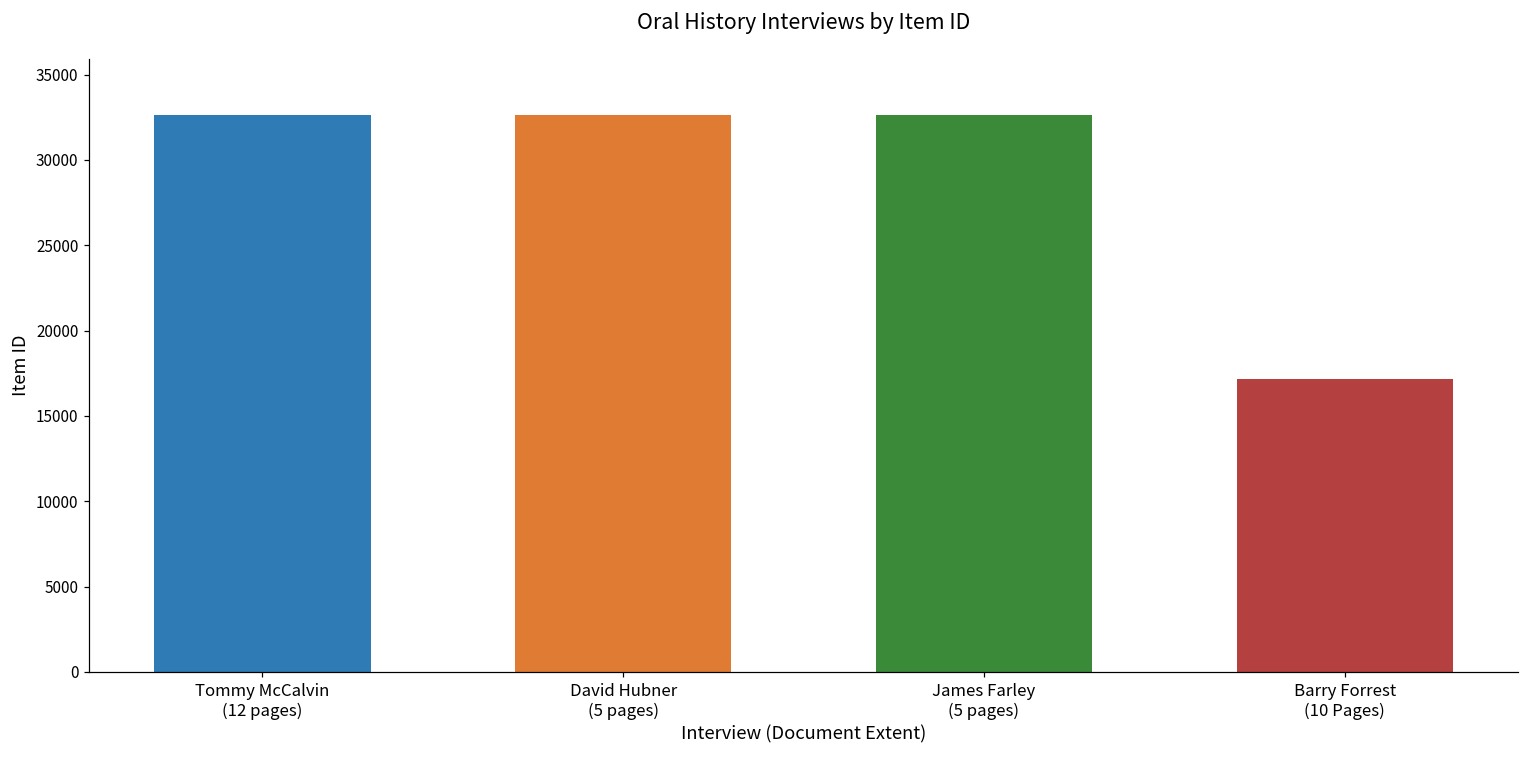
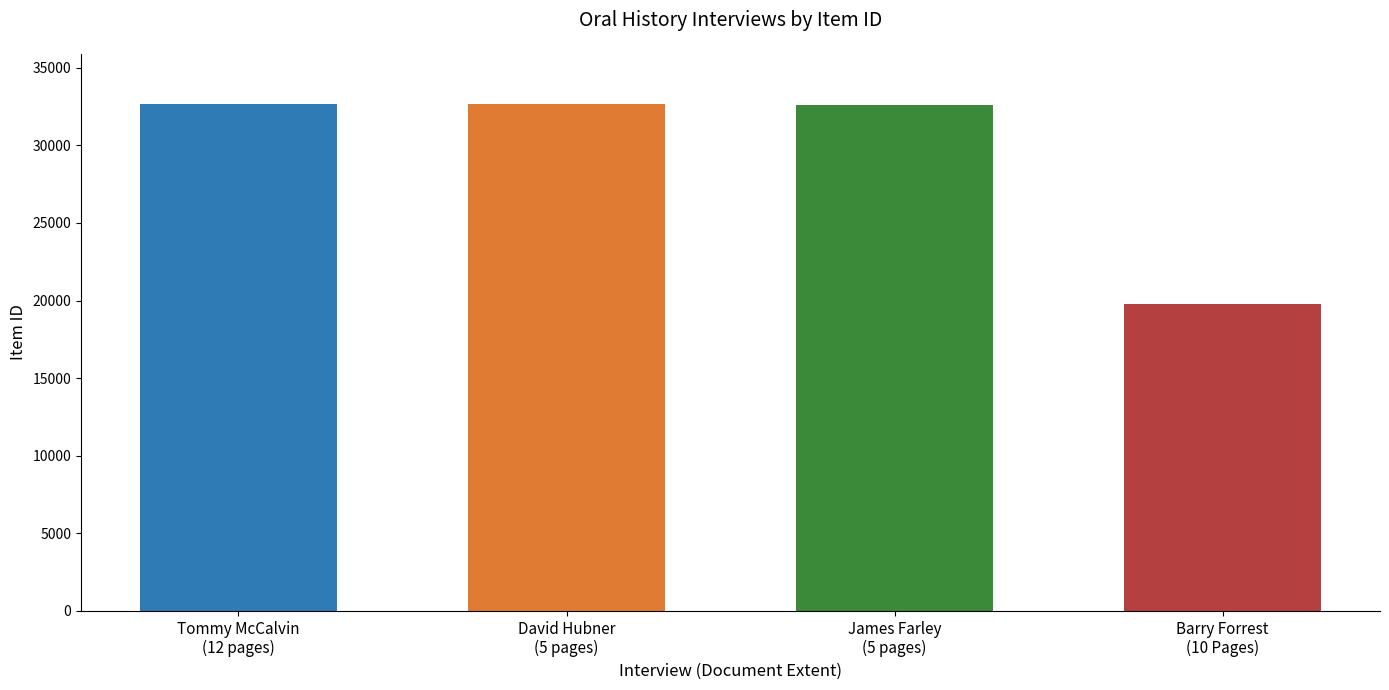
Barry Forrest (10 Pages): 17200 -> 19800
